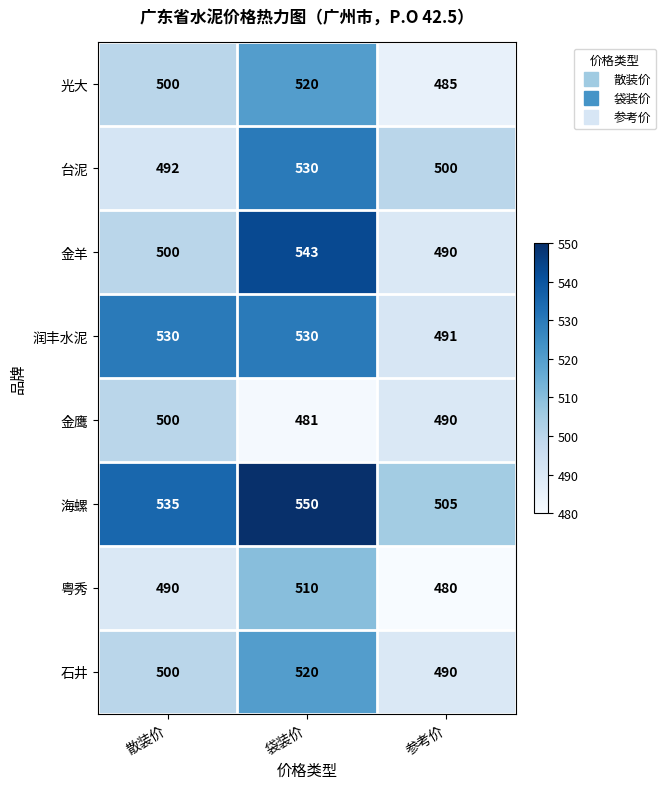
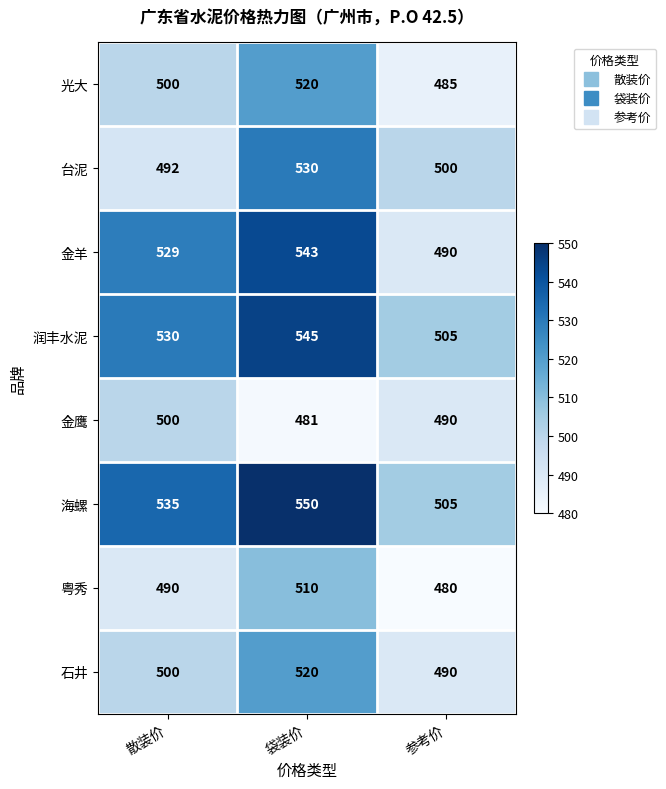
金羊, 散装价: 500 -> 529
润丰水泥, 袋装价: 530 -> 545
润丰水泥, 参考价: 491 -> 505
